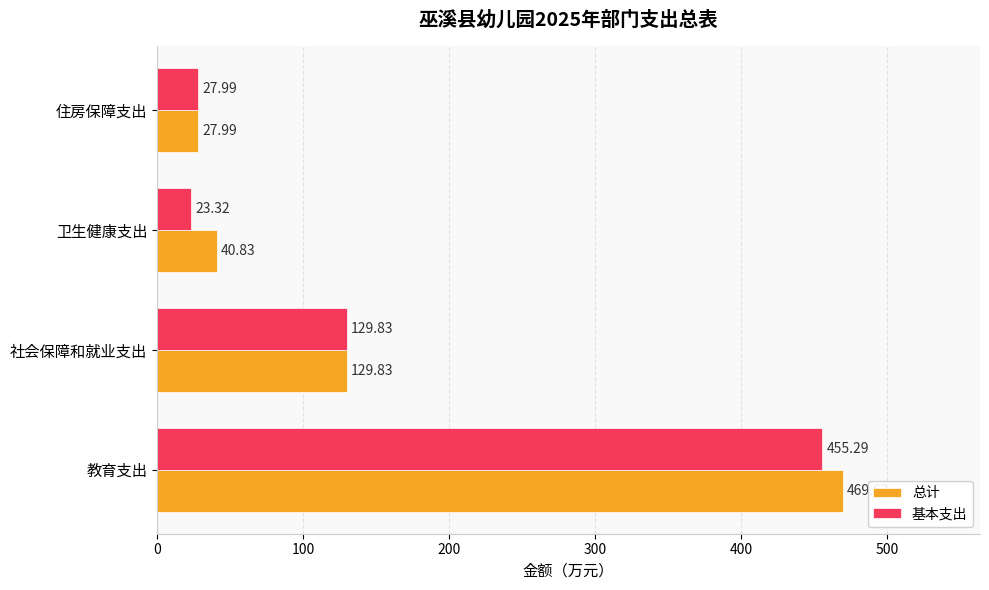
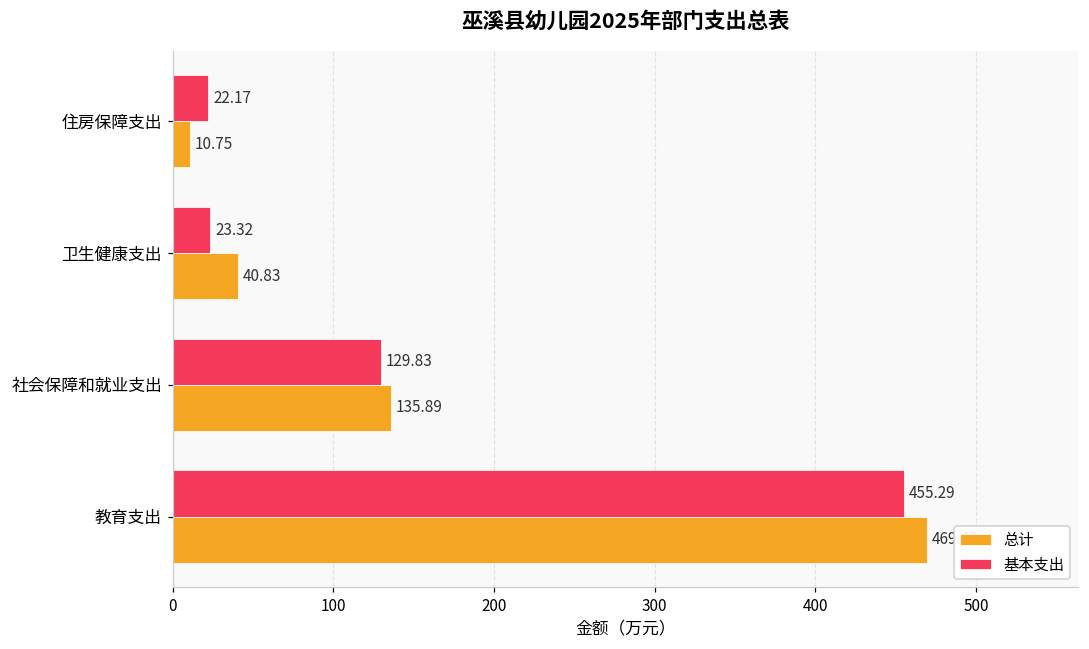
基本支出, 住房保障支出: 27.99 -> 22.17
总计, 住房保障支出: 27.99 -> 10.75
总计, 社会保障和就业支出: 129.83 -> 135.89
